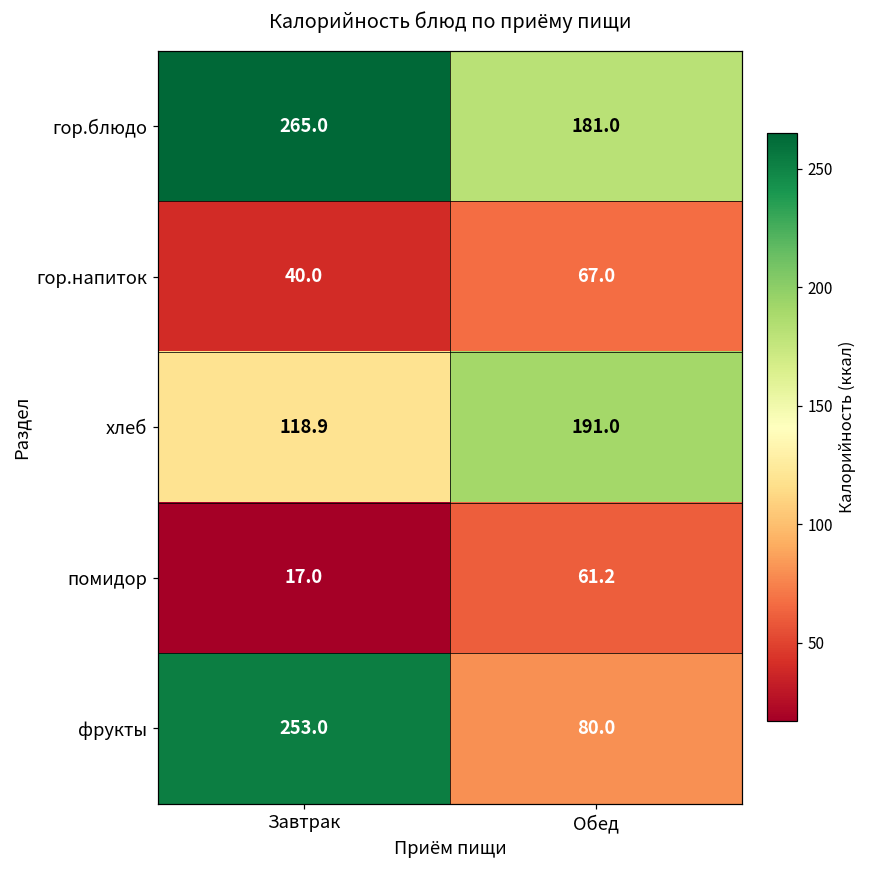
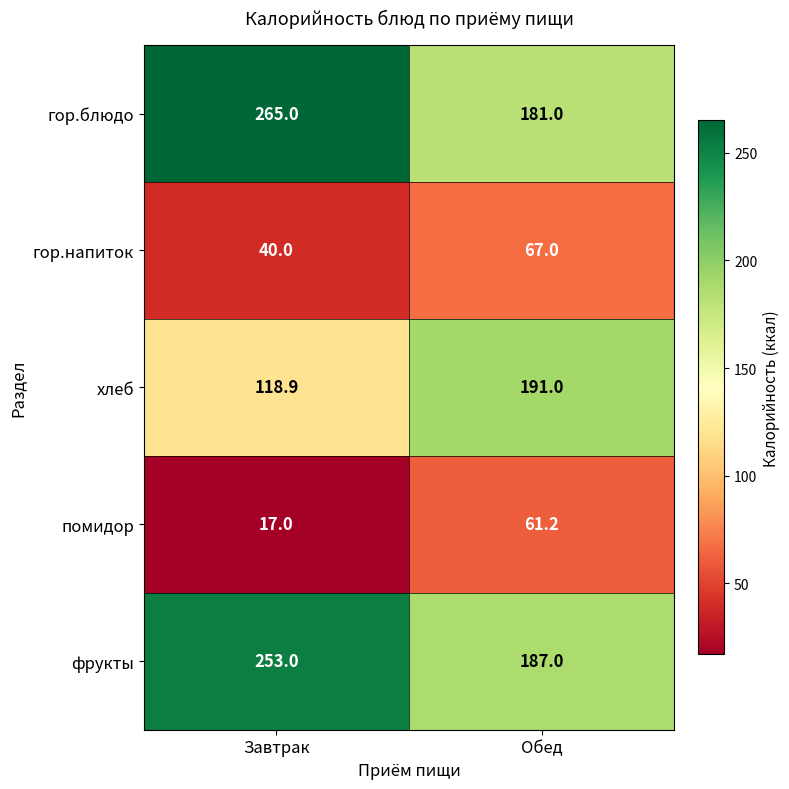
фрукты, Обед: 80.0 -> 187.0
